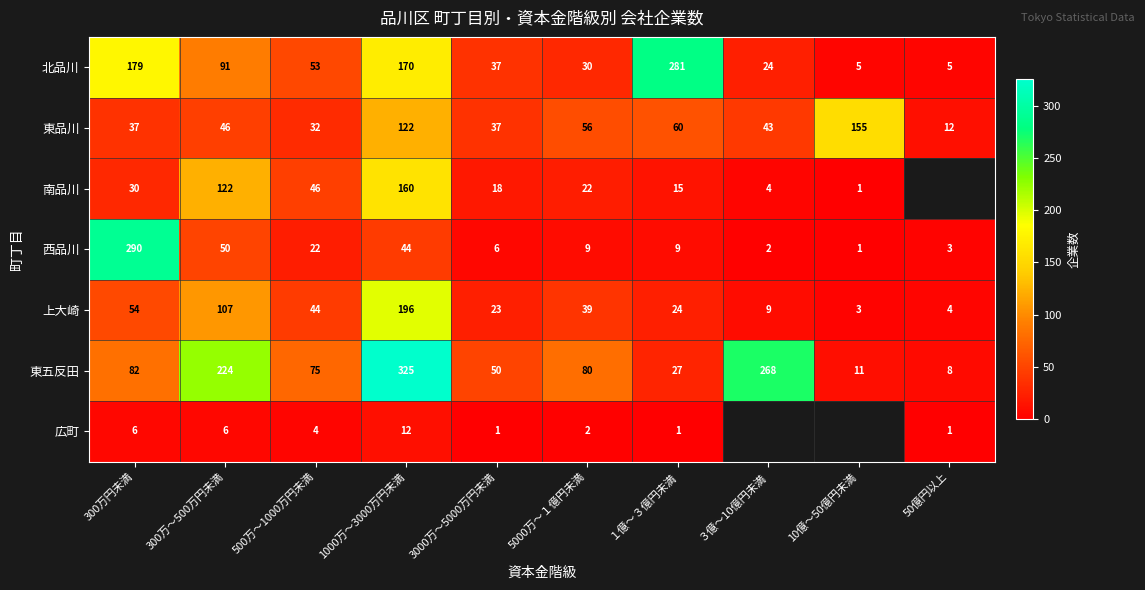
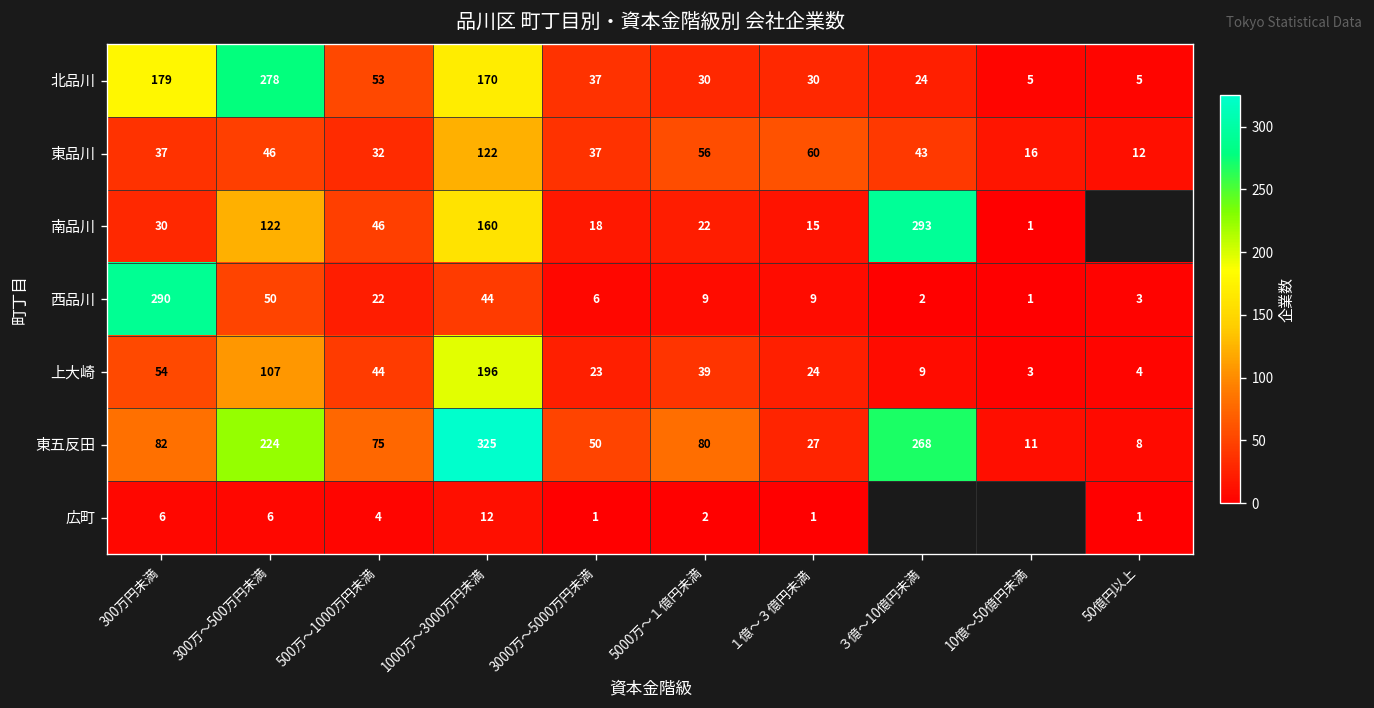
北品川, 300万～500万円未満: 91 -> 278
北品川, １億～３億円未満: 281 -> 30
東品川, 10億～50億円未満: 155 -> 16
南品川, ３億～10億円未満: 4 -> 293
